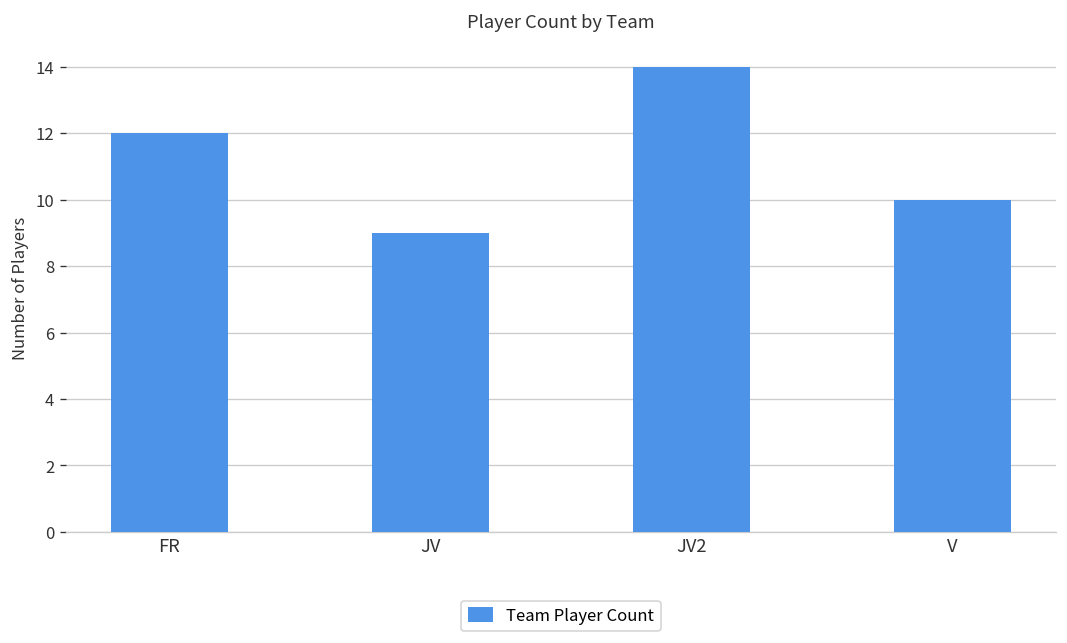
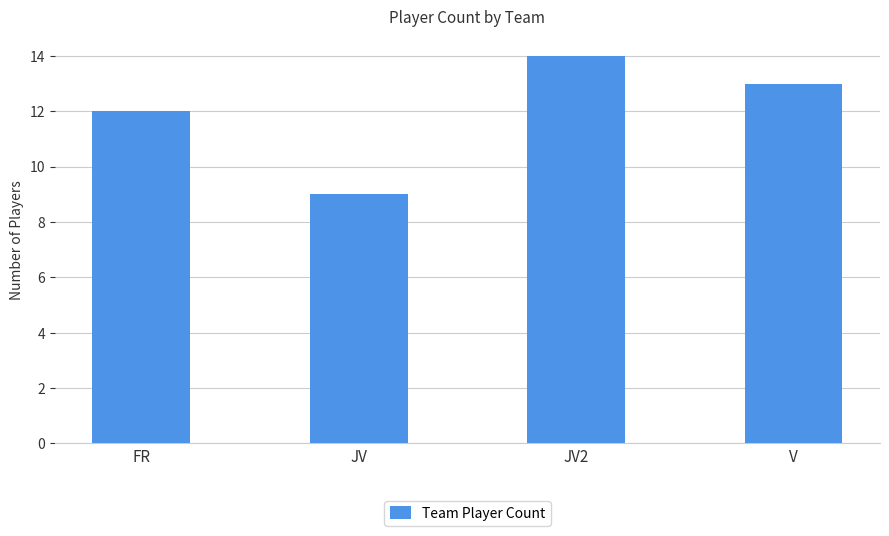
V: 10 -> 13
